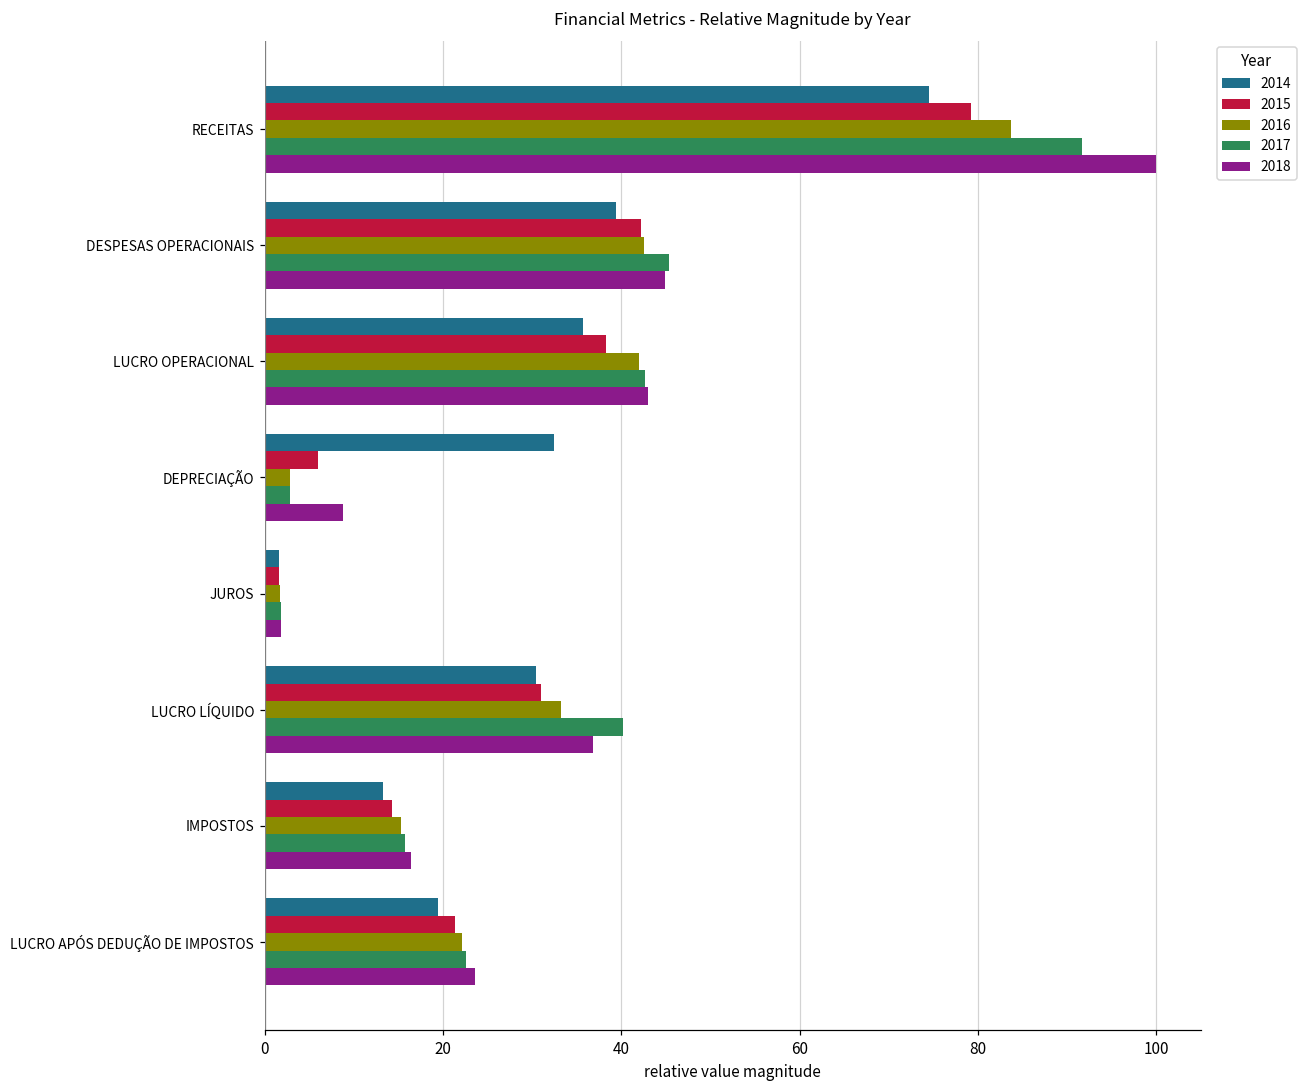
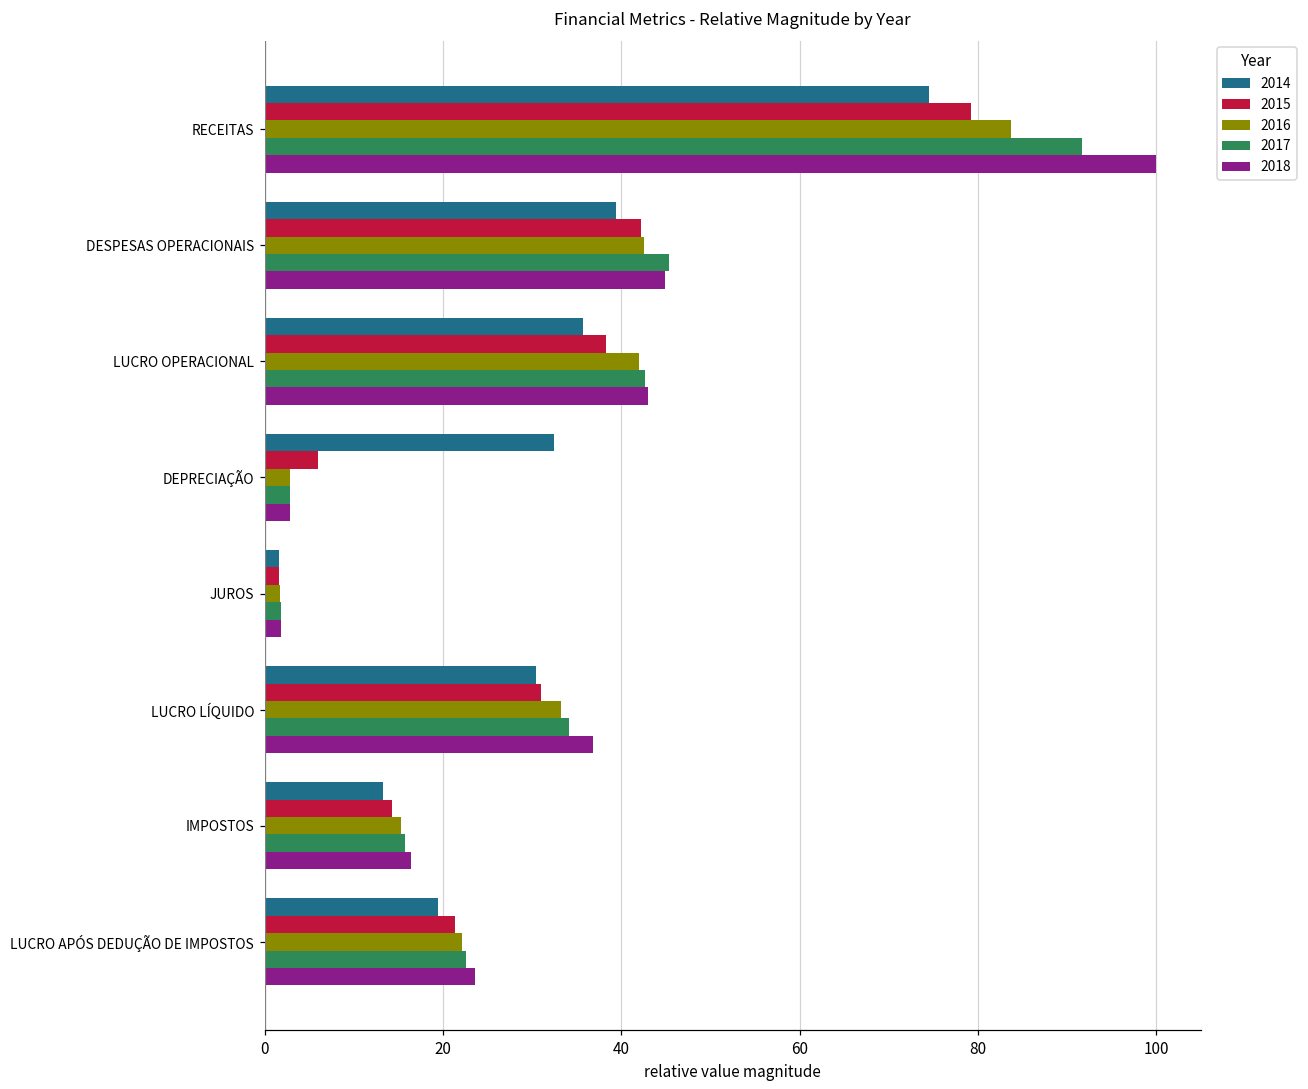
2018, DEPRECIAÇÃO: 9 -> 3
2017, LUCRO LÍQUIDO: 40 -> 34
